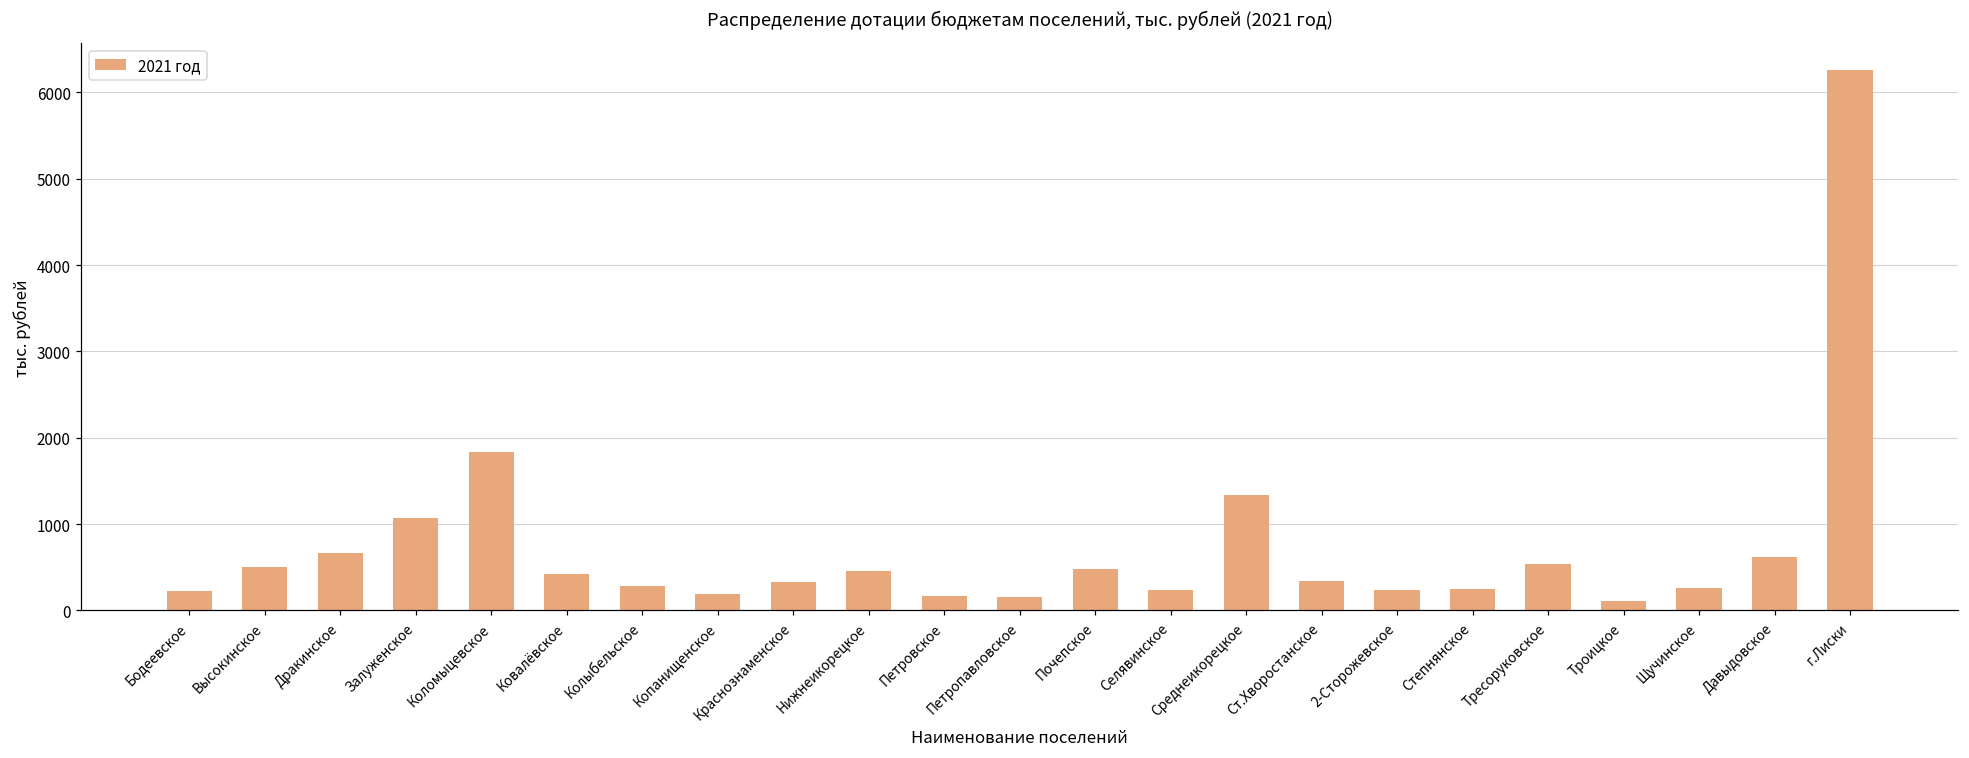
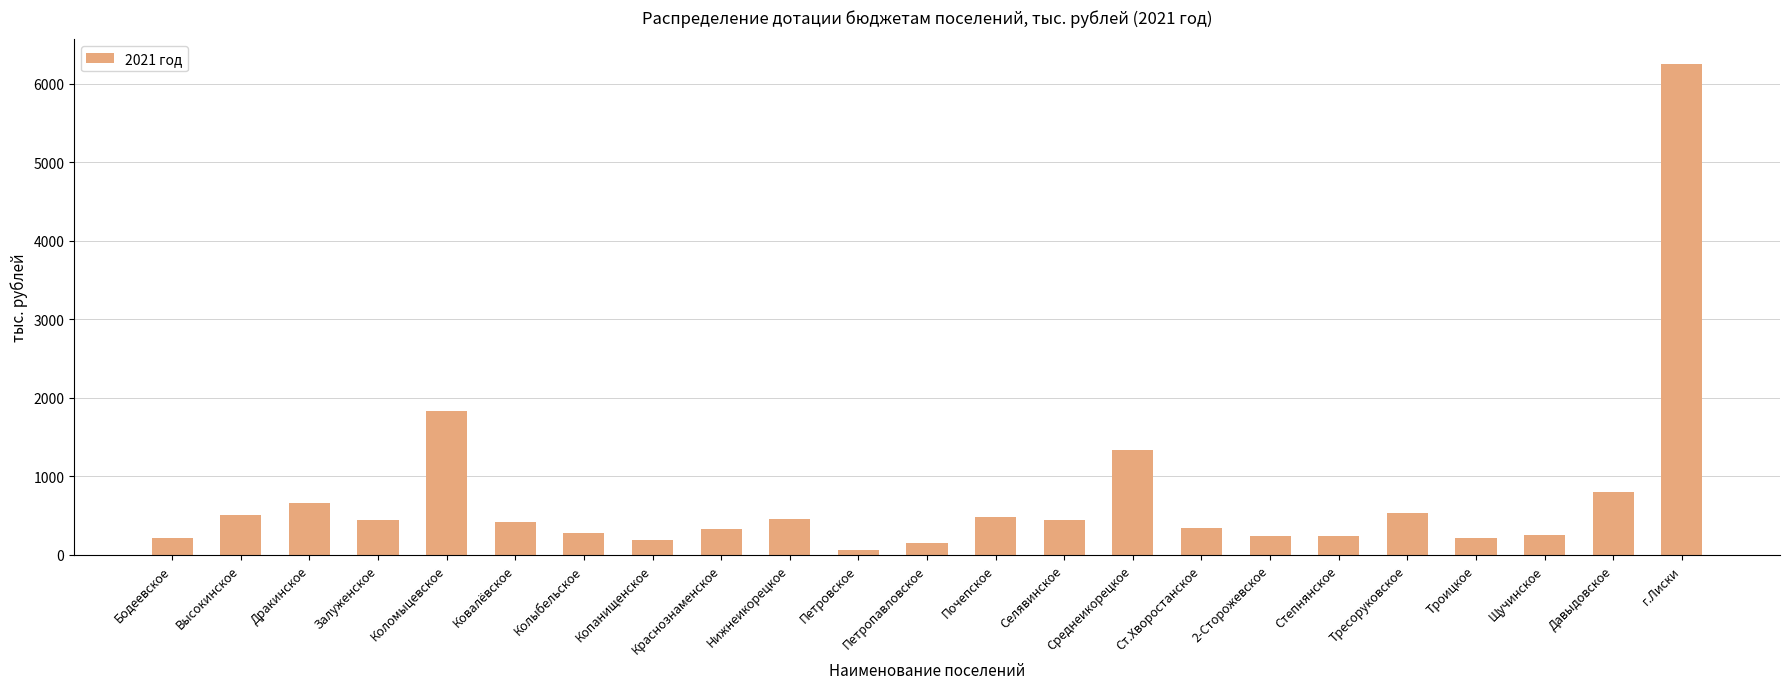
Залуженское: 1100 -> 400
Петровское: 200 -> 100
Селявинское: 200 -> 400
Троицкое: 100 -> 200
Давыдовское: 600 -> 800
